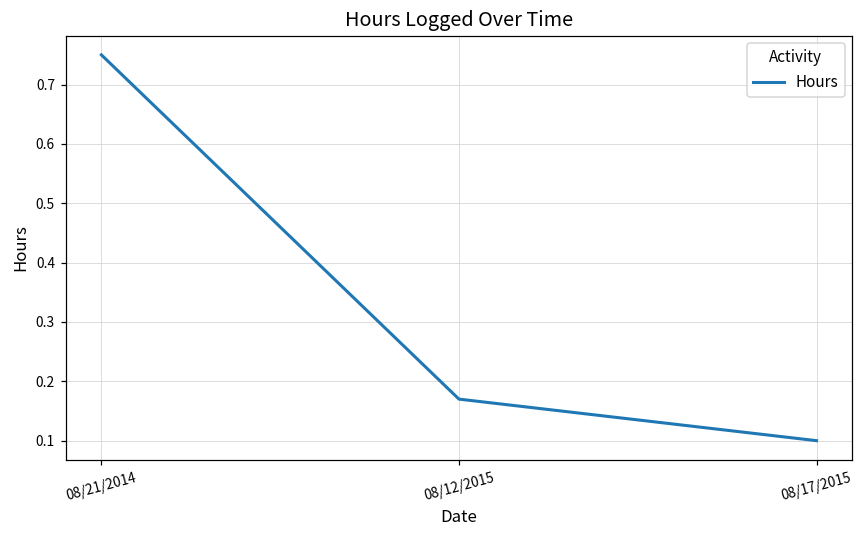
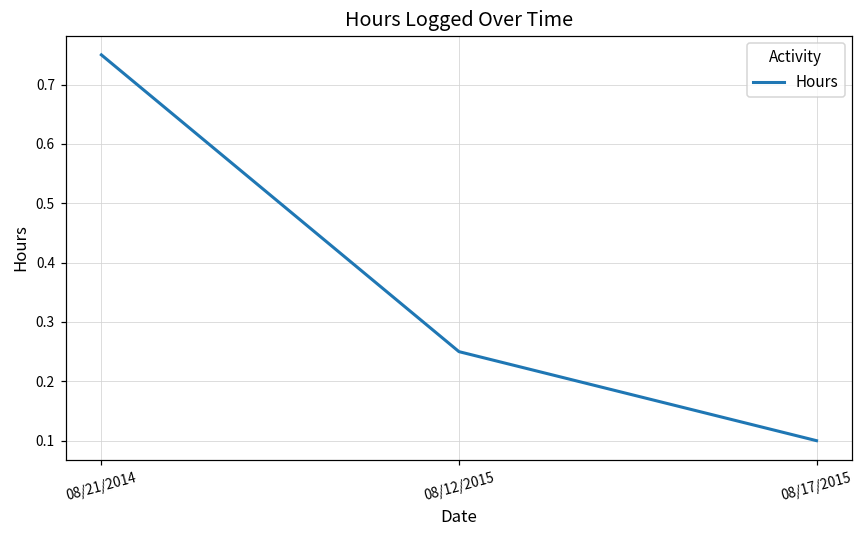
08/12/2015: 0.17 -> 0.25
